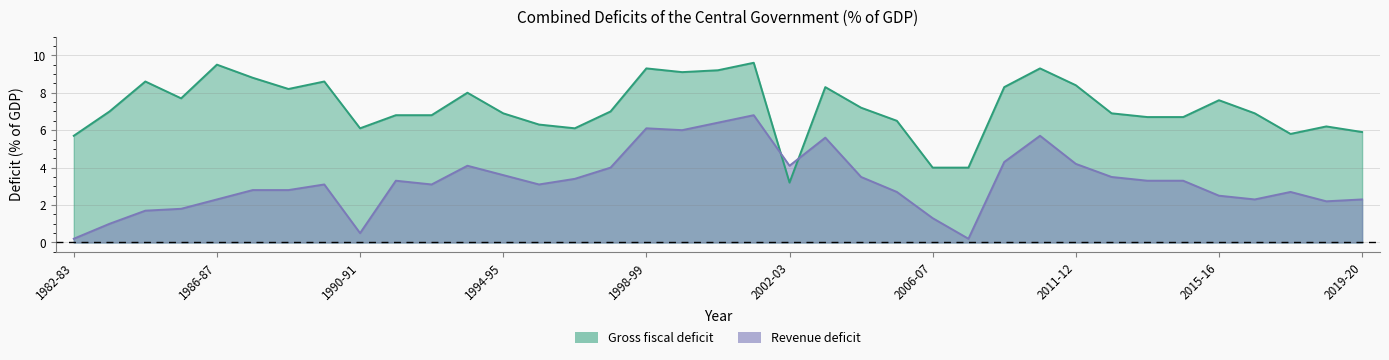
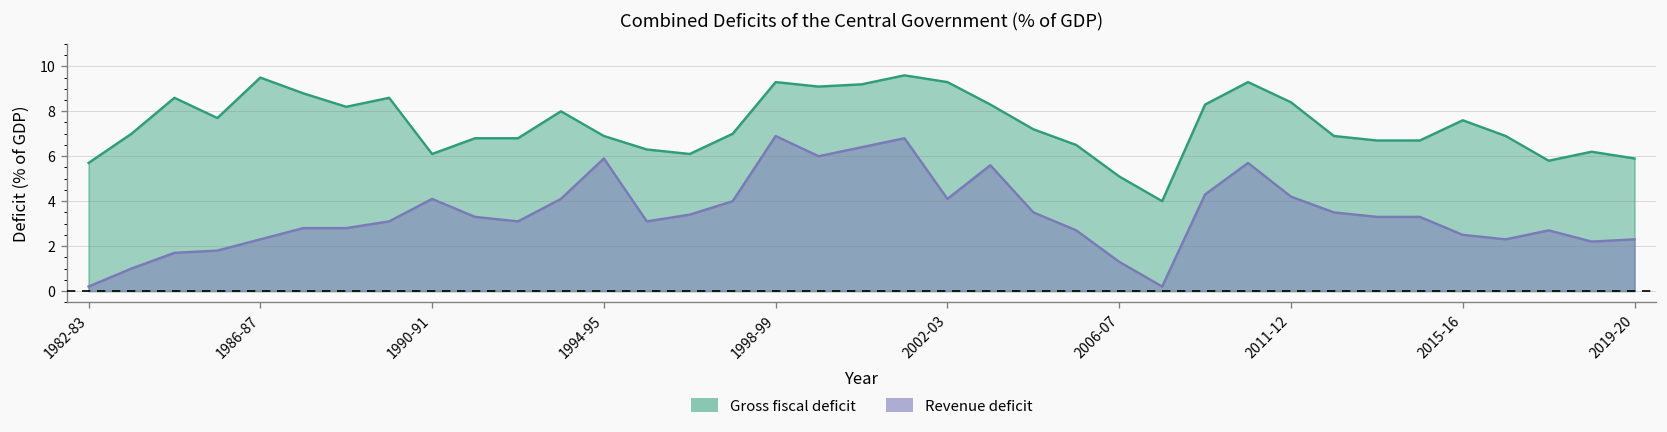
Revenue deficit, 1990-91: 0.5 -> 4.1
Revenue deficit, 1994-95: 3.6 -> 5.9
Revenue deficit, 1998-99: 6.1 -> 6.9
Gross fiscal deficit, 2002-03: 3.2 -> 9.3
Gross fiscal deficit, 2006-07: 4.0 -> 5.1
